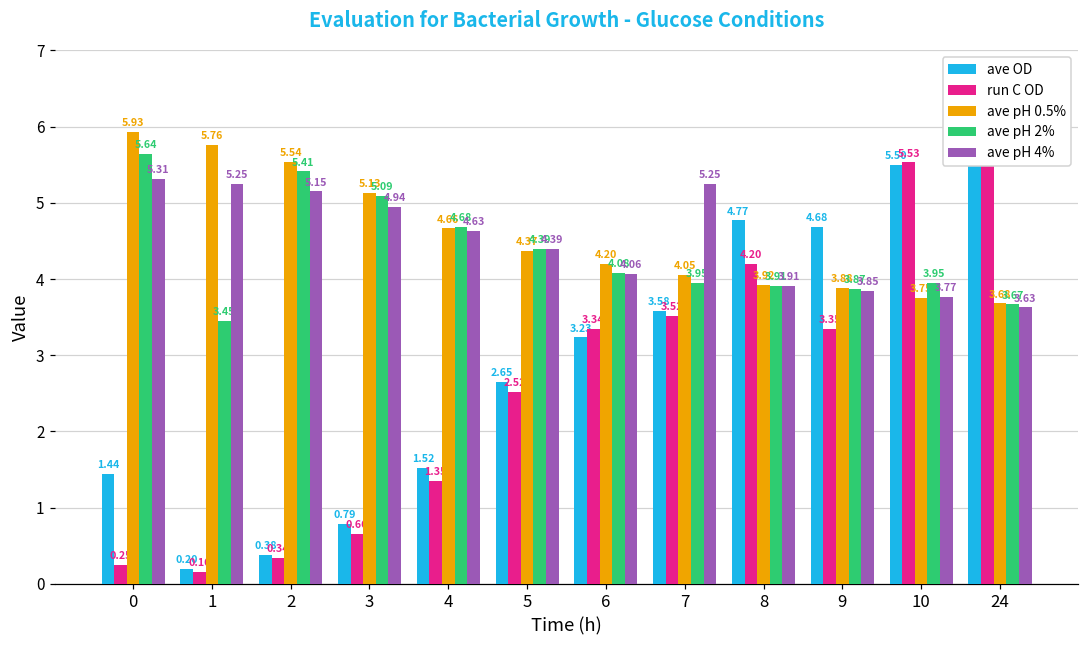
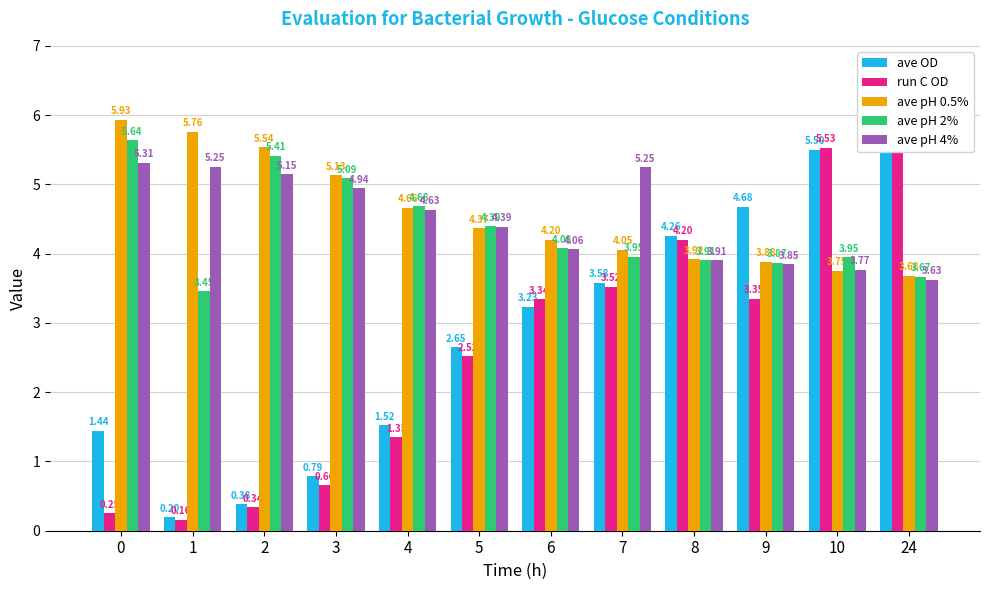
ave OD, 8: 4.77 -> 4.26
